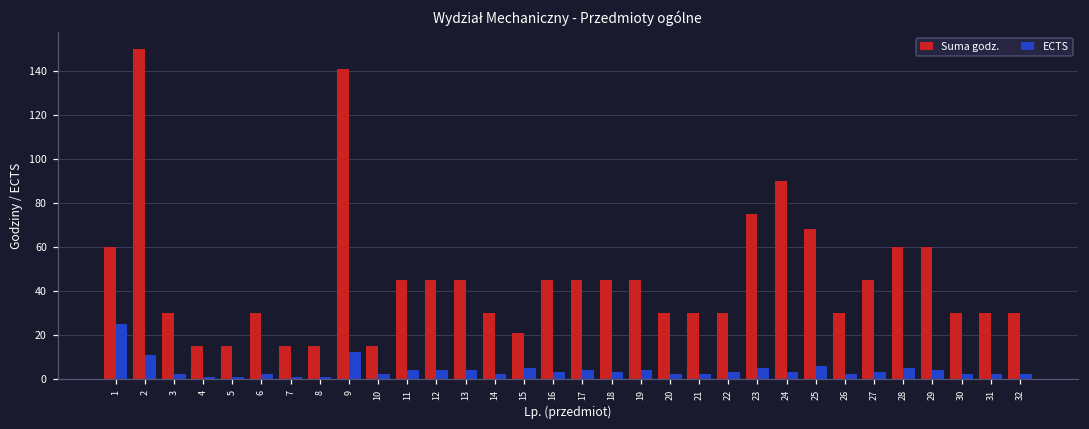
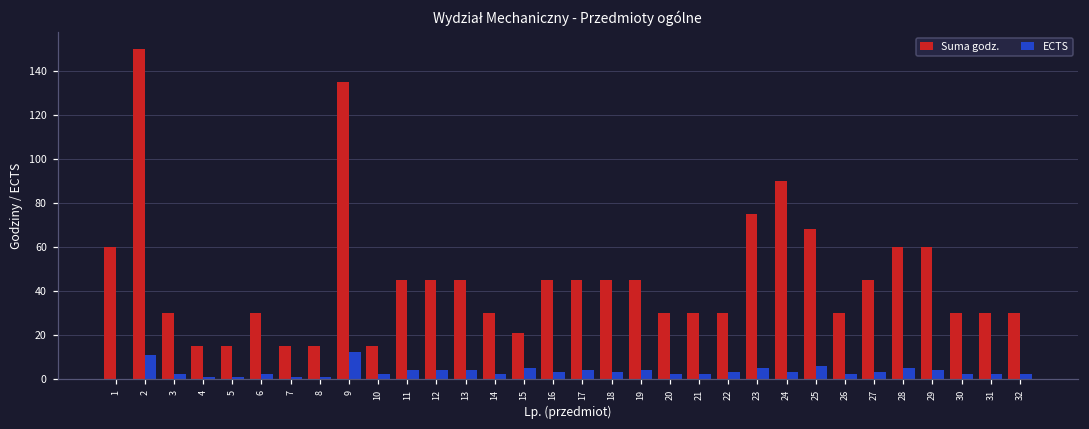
ECTS, 1: 25 -> 0
Suma godz., 9: 141 -> 135
